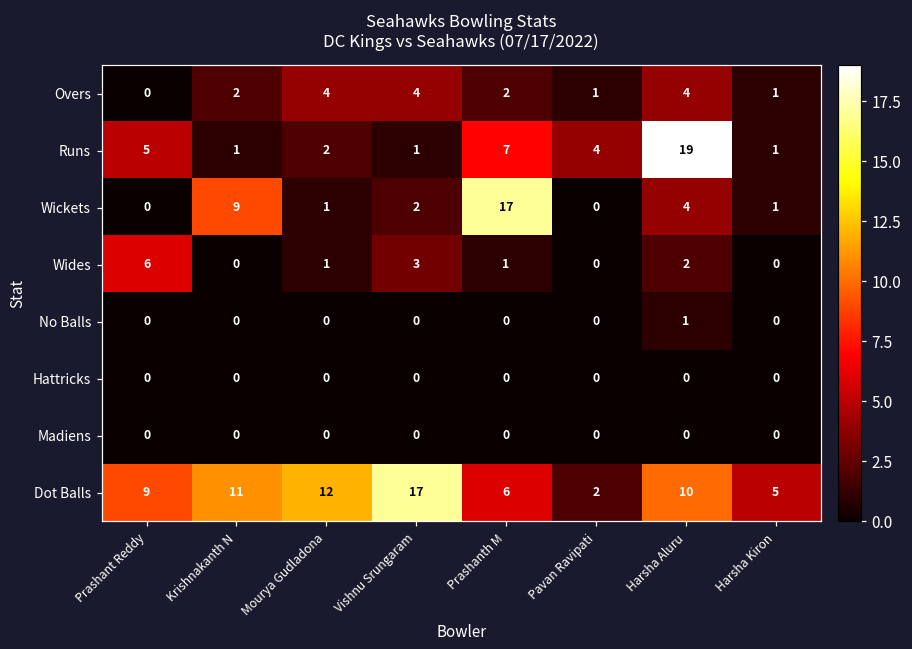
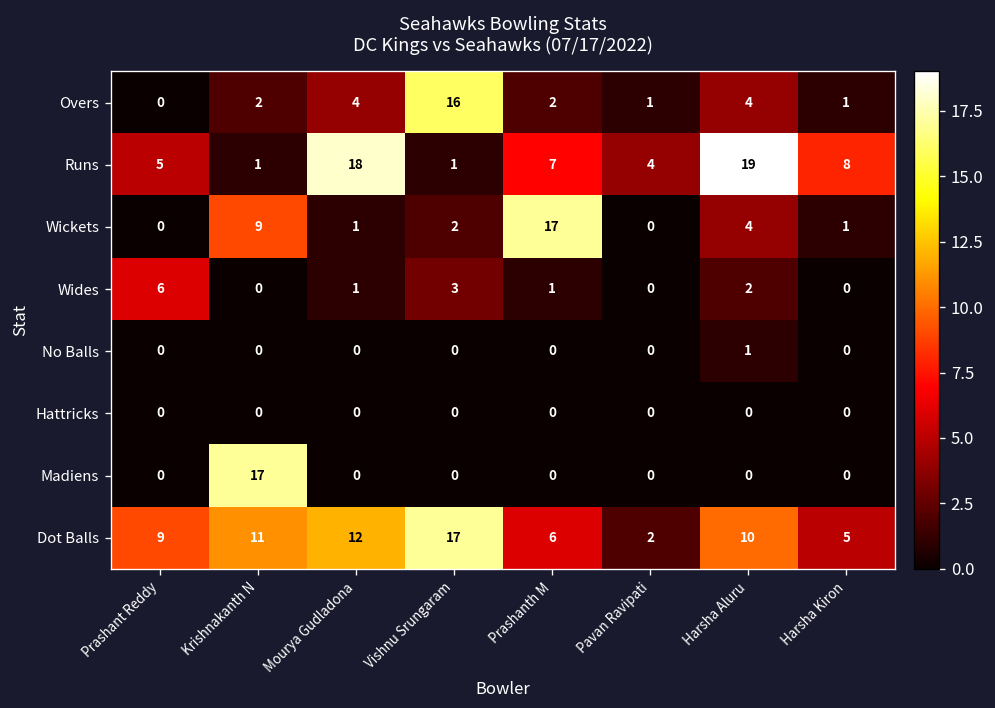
Overs, Vishnu Srungaram: 4 -> 16
Runs, Mourya Gudladona: 2 -> 18
Runs, Harsha Kiron: 1 -> 8
Madiens, Krishnakanth N: 0 -> 17
